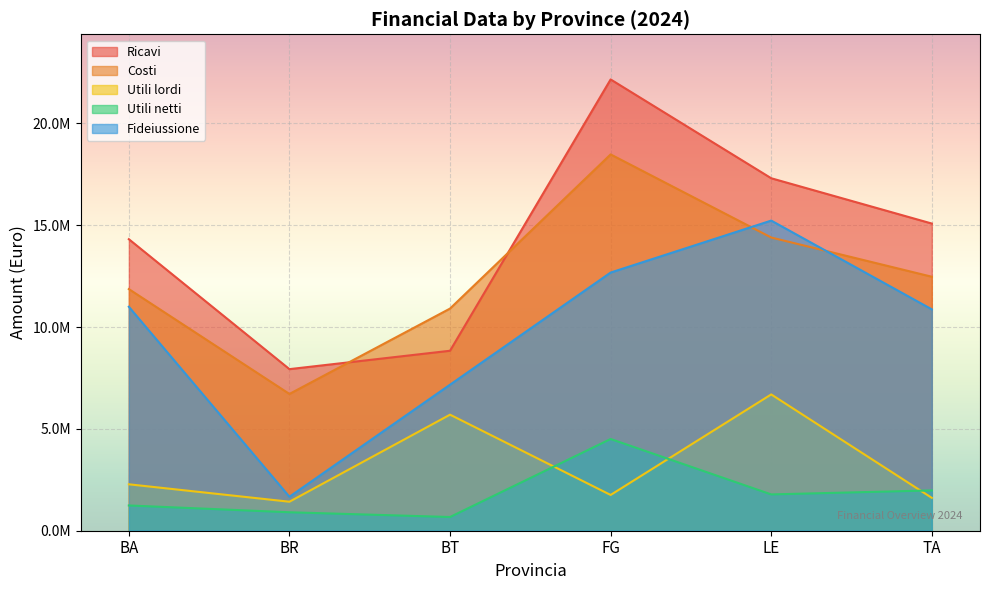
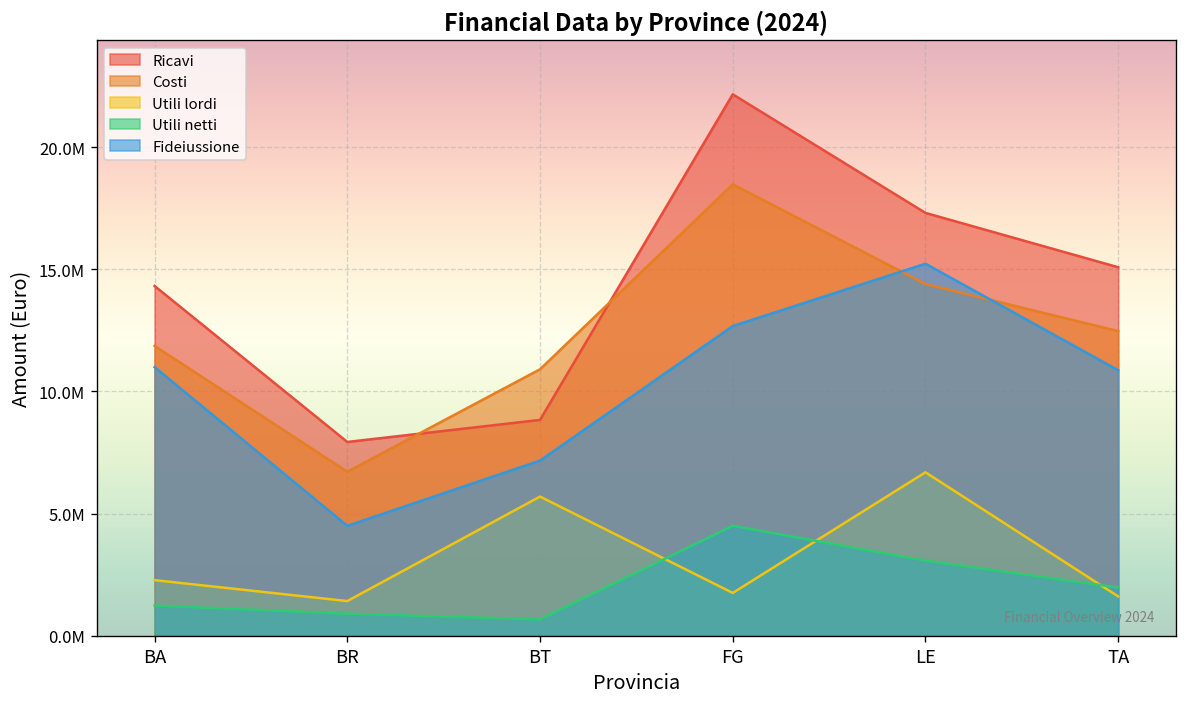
Fideiussione, BR: 1700000 -> 4500000
Utili netti, LE: 1800000 -> 3100000
